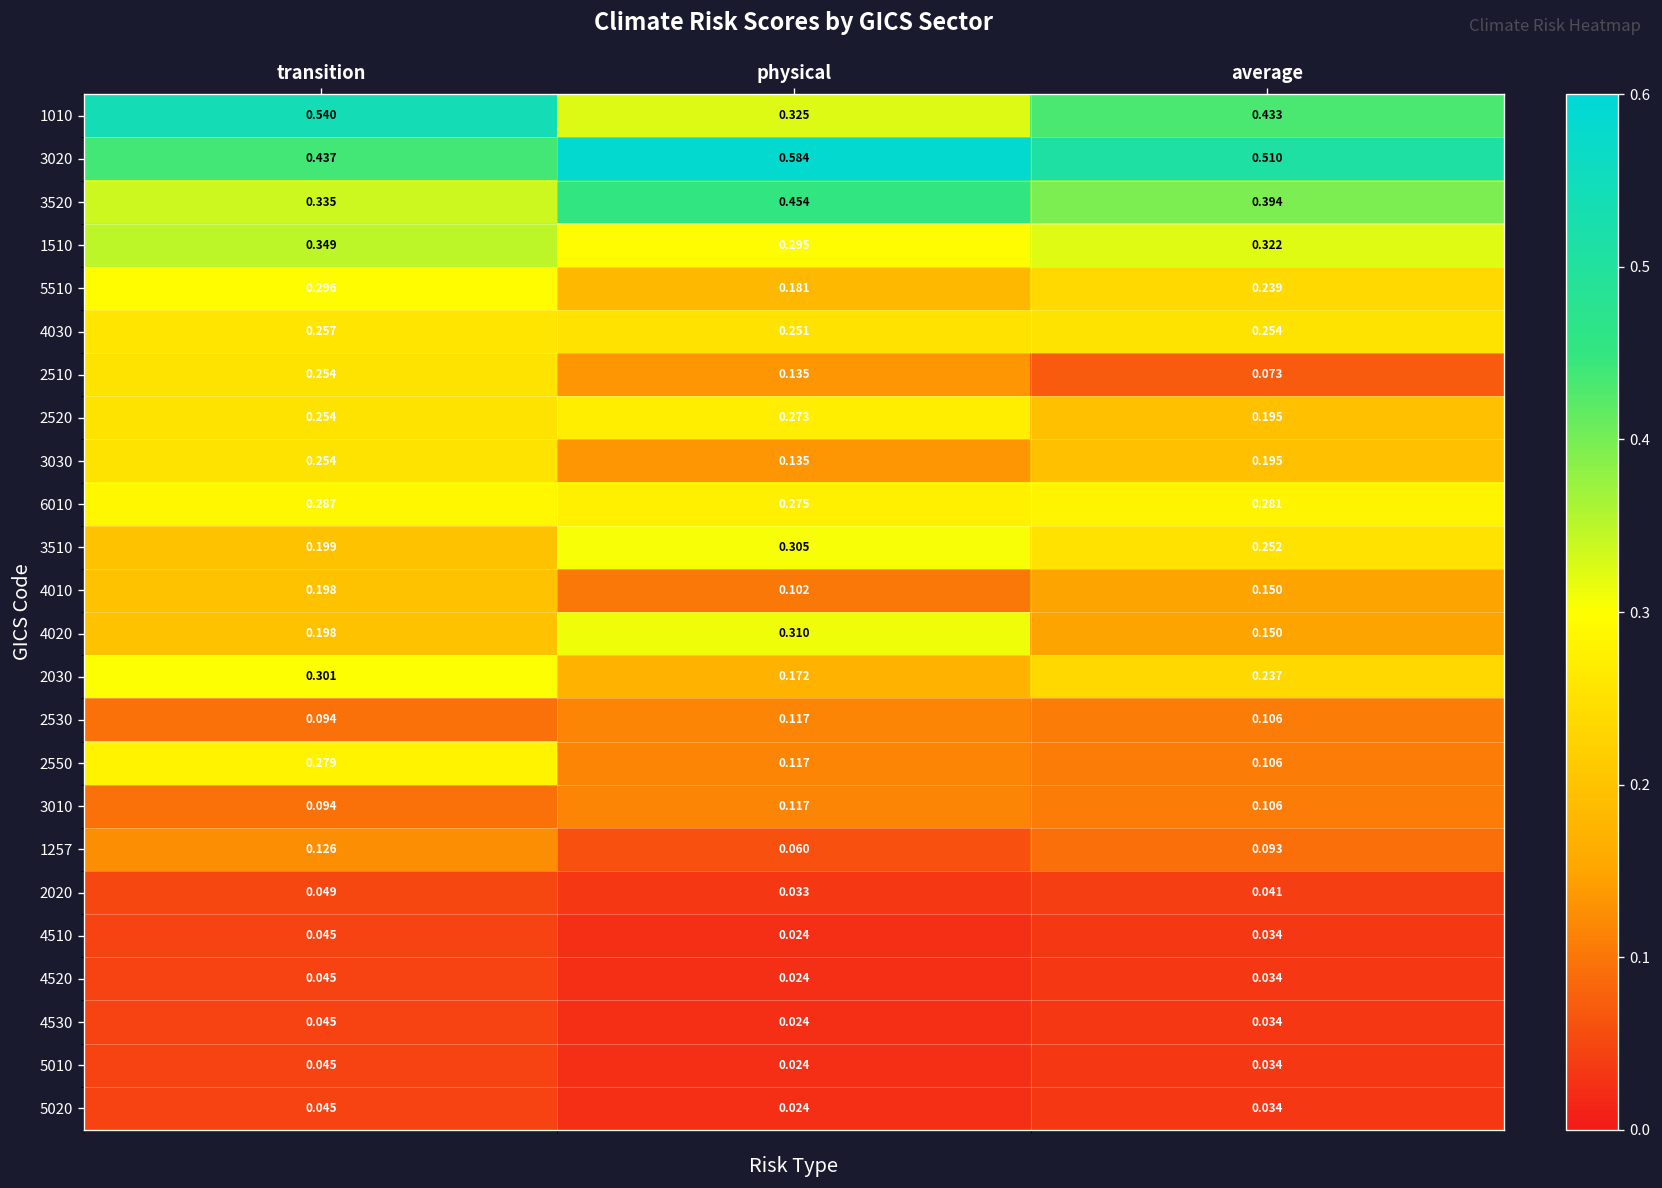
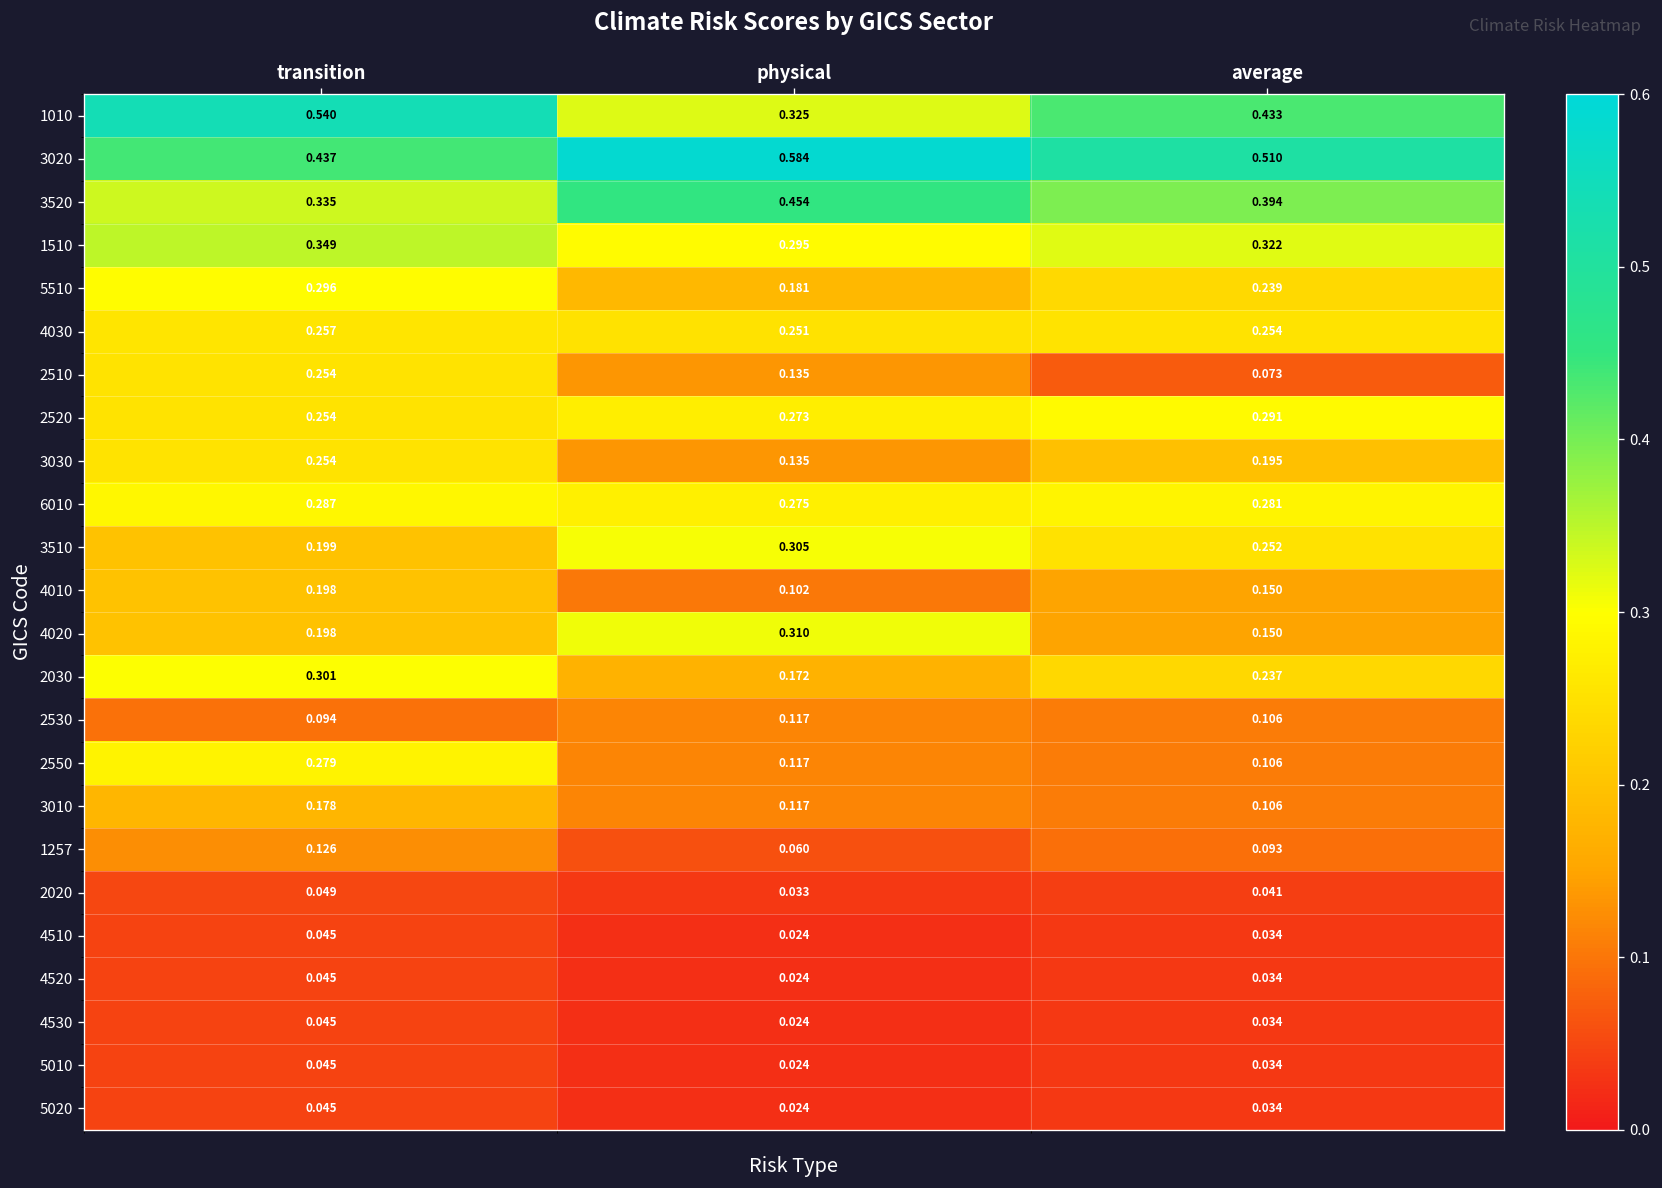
2520, average: 0.195 -> 0.291
3010, transition: 0.094 -> 0.178
